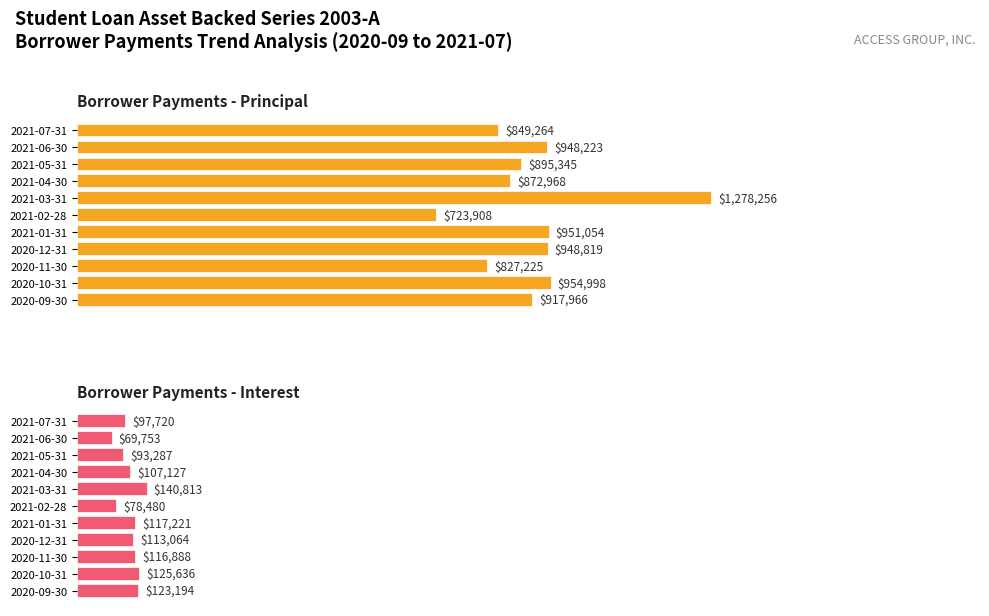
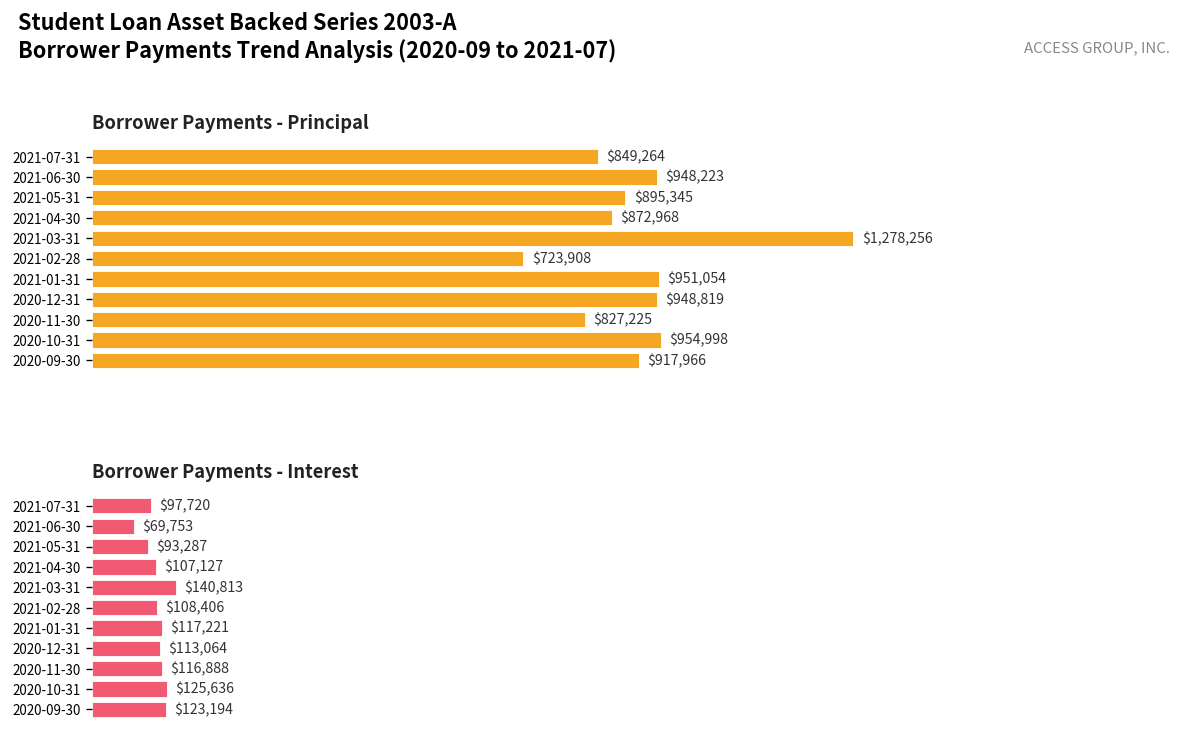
Borrower Payments - Interest, 2021-02-28: $78,480 -> $108,406
